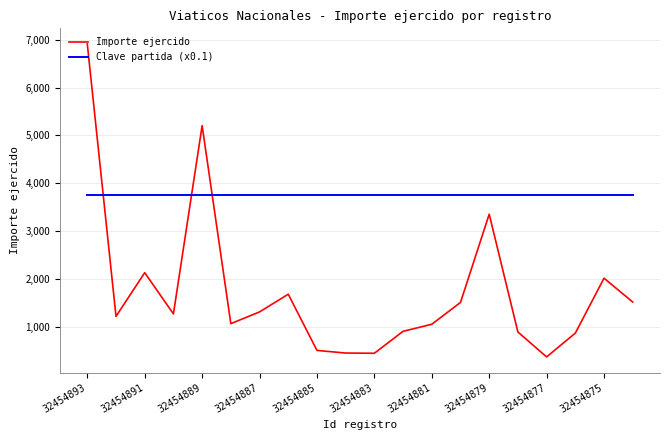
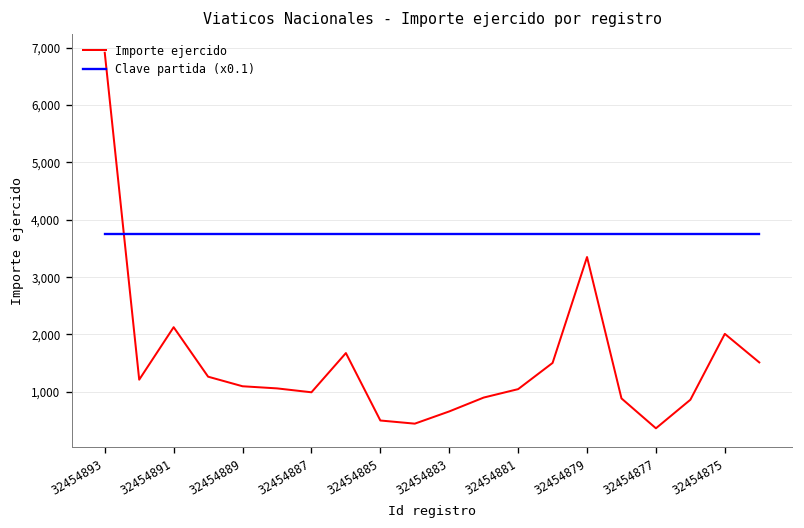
Importe ejercido, 32454889: 5,200 -> 1,100
Importe ejercido, 32454887: 1,300 -> 1,000
Importe ejercido, 32454883: 400 -> 700
